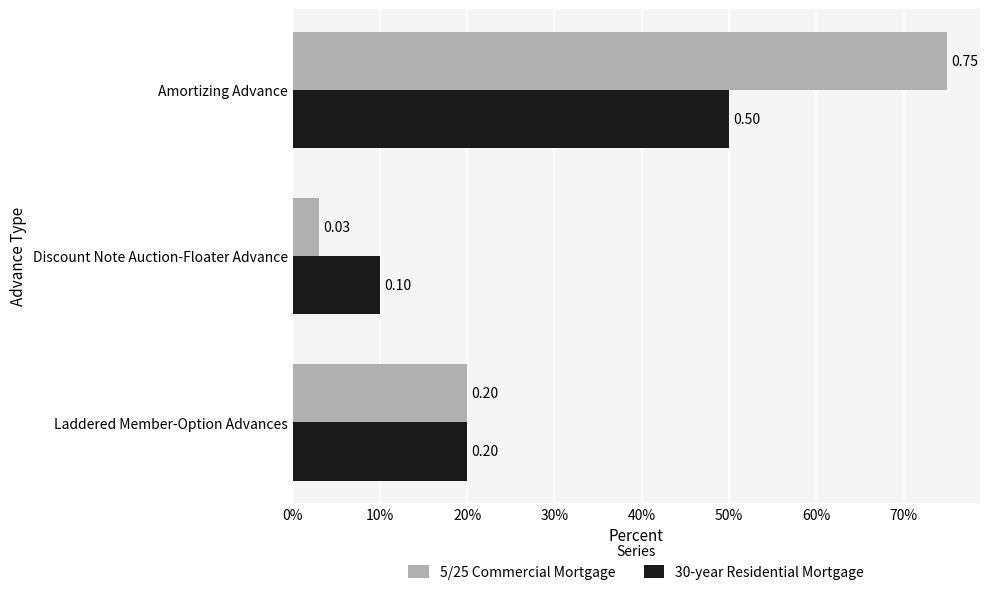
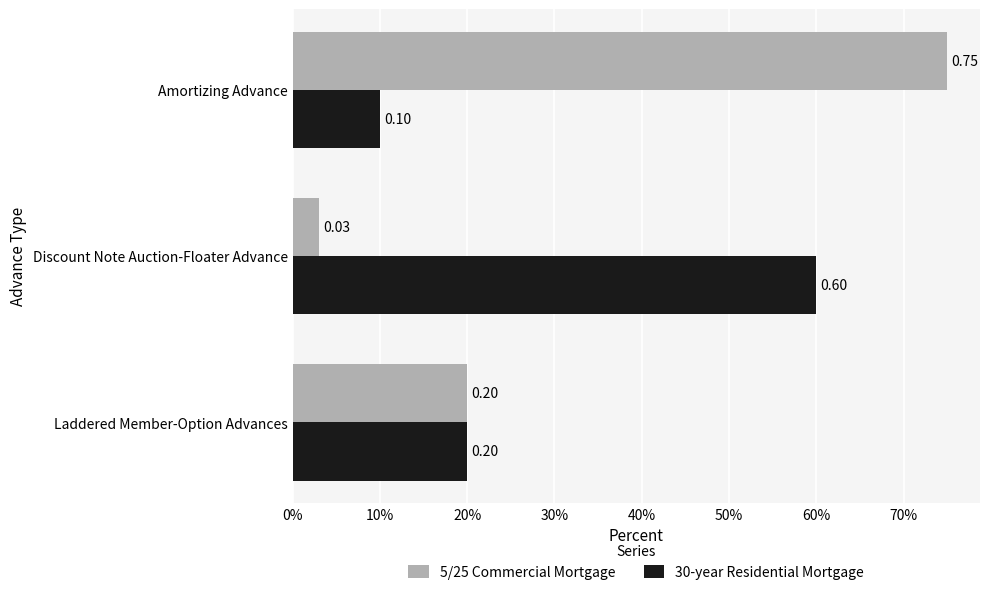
30-year Residential Mortgage, Amortizing Advance: 0.50 -> 0.10
30-year Residential Mortgage, Discount Note Auction-Floater Advance: 0.10 -> 0.60
